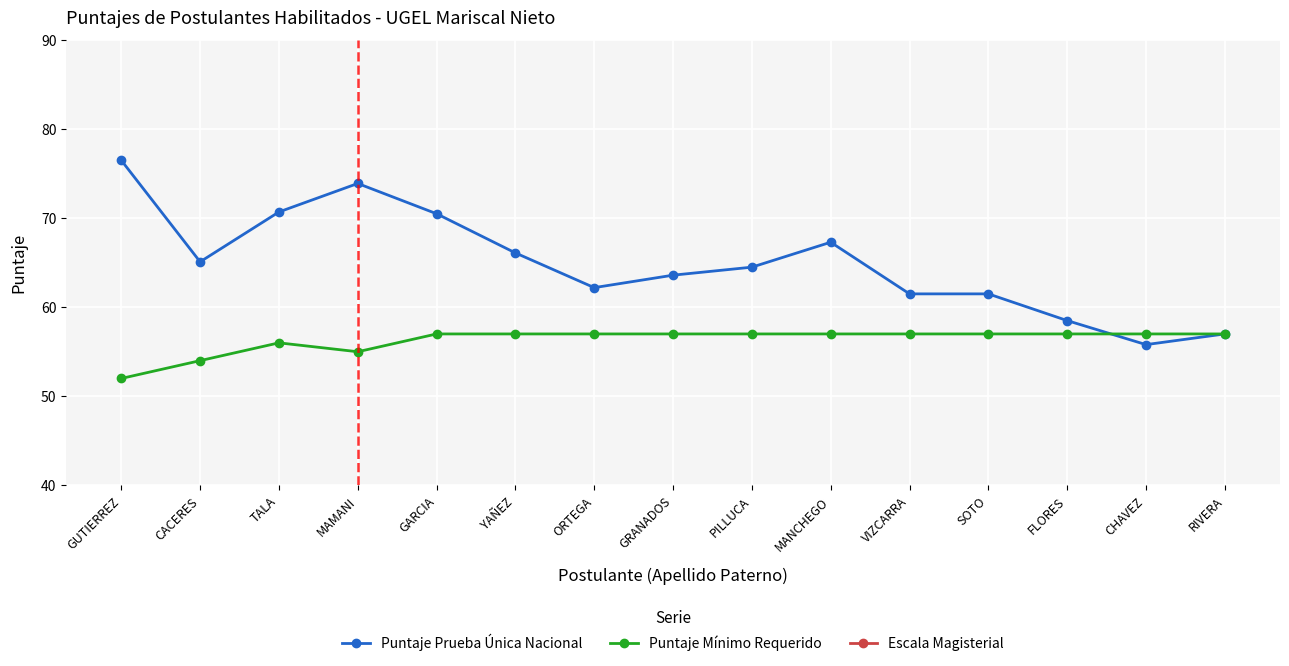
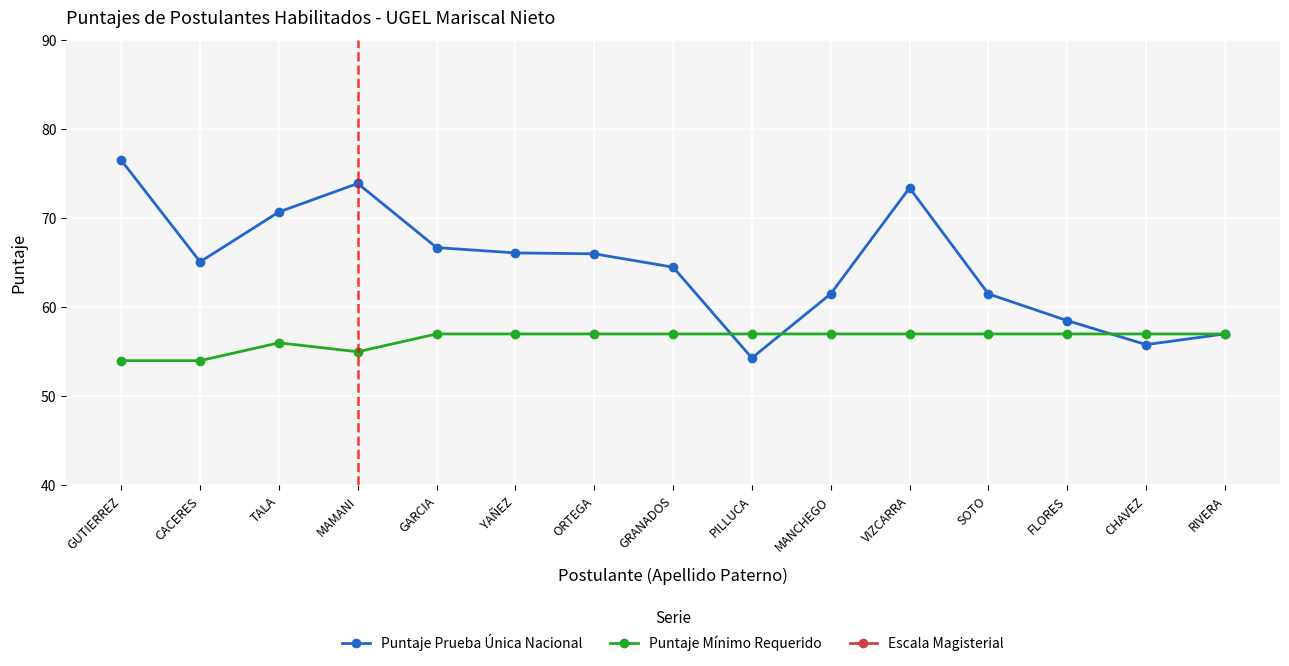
Puntaje Mínimo Requerido, GUTIERREZ: 52 -> 54
Puntaje Prueba Única Nacional, GARCIA: 71 -> 67
Puntaje Prueba Única Nacional, ORTEGA: 62 -> 66
Puntaje Prueba Única Nacional, GRANADOS: 64 -> 65
Puntaje Prueba Única Nacional, PILLUCA: 65 -> 54
Puntaje Prueba Única Nacional, MANCHEGO: 67 -> 62
Puntaje Prueba Única Nacional, VIZCARRA: 62 -> 73
